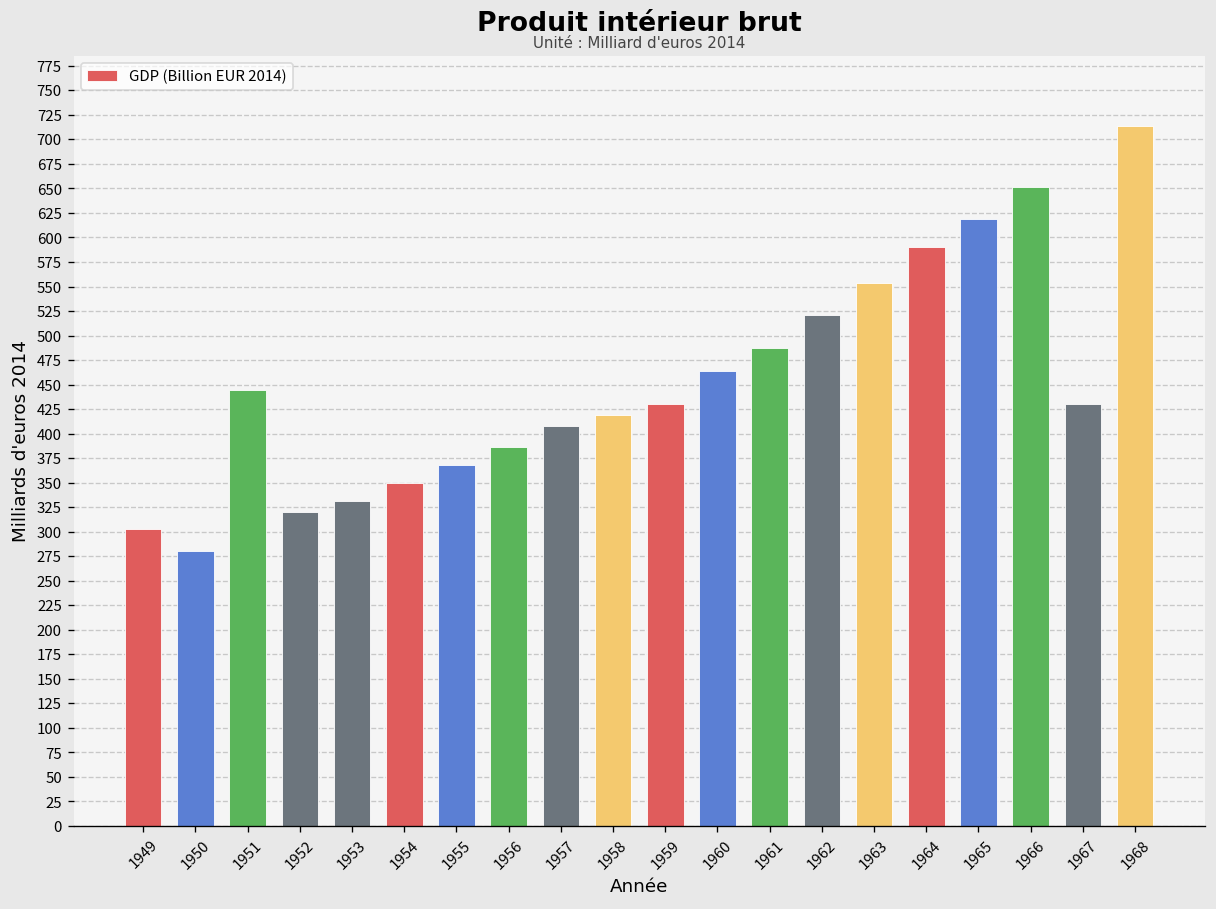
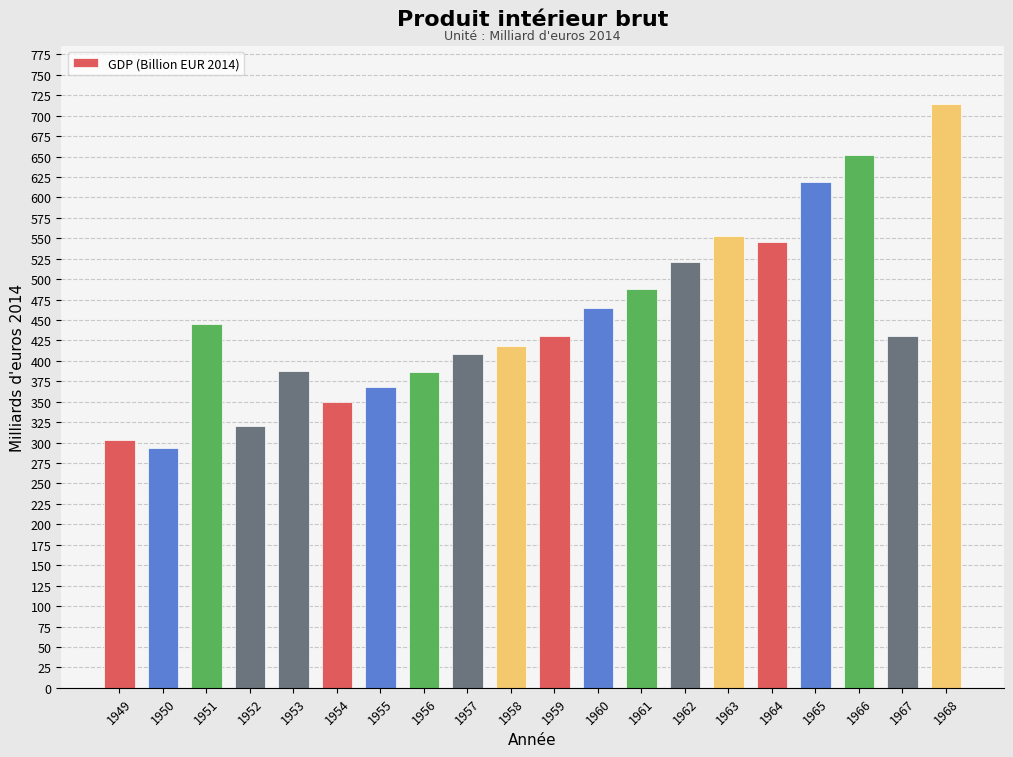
1950: 280 -> 290
1953: 330 -> 390
1964: 590 -> 550
